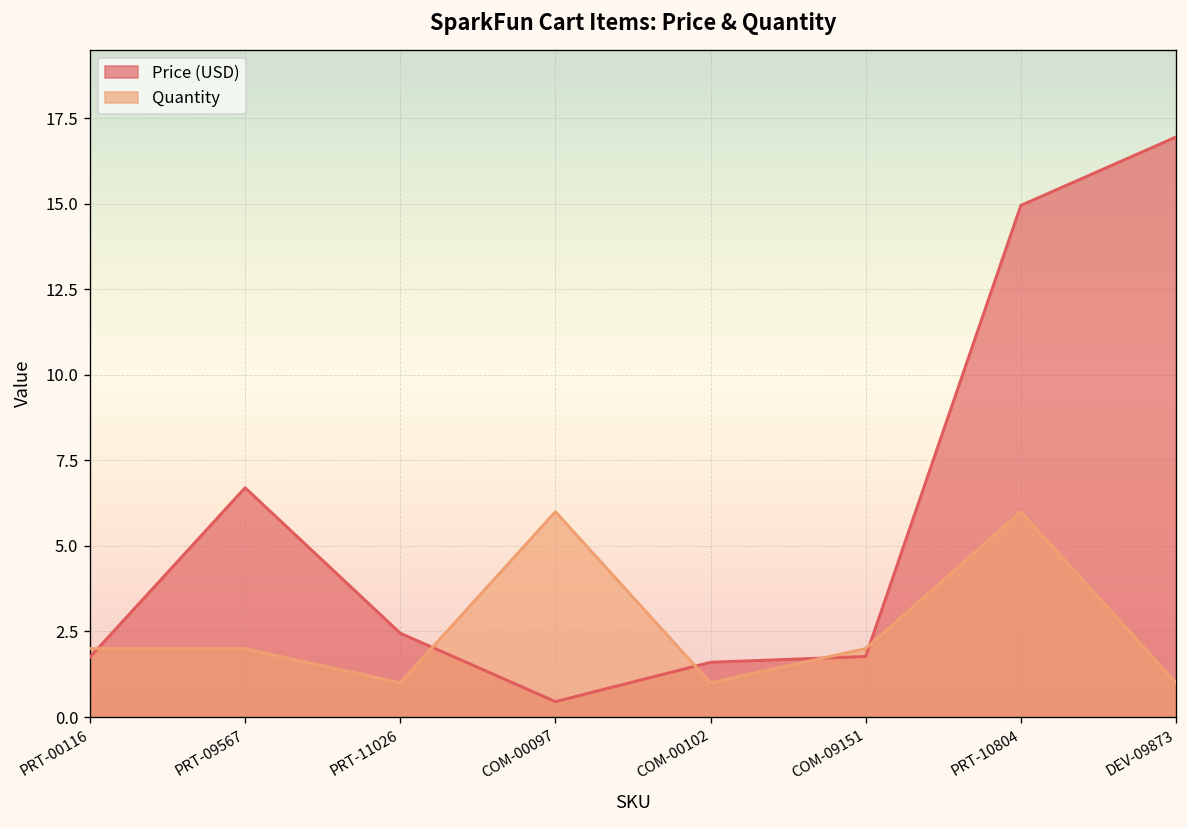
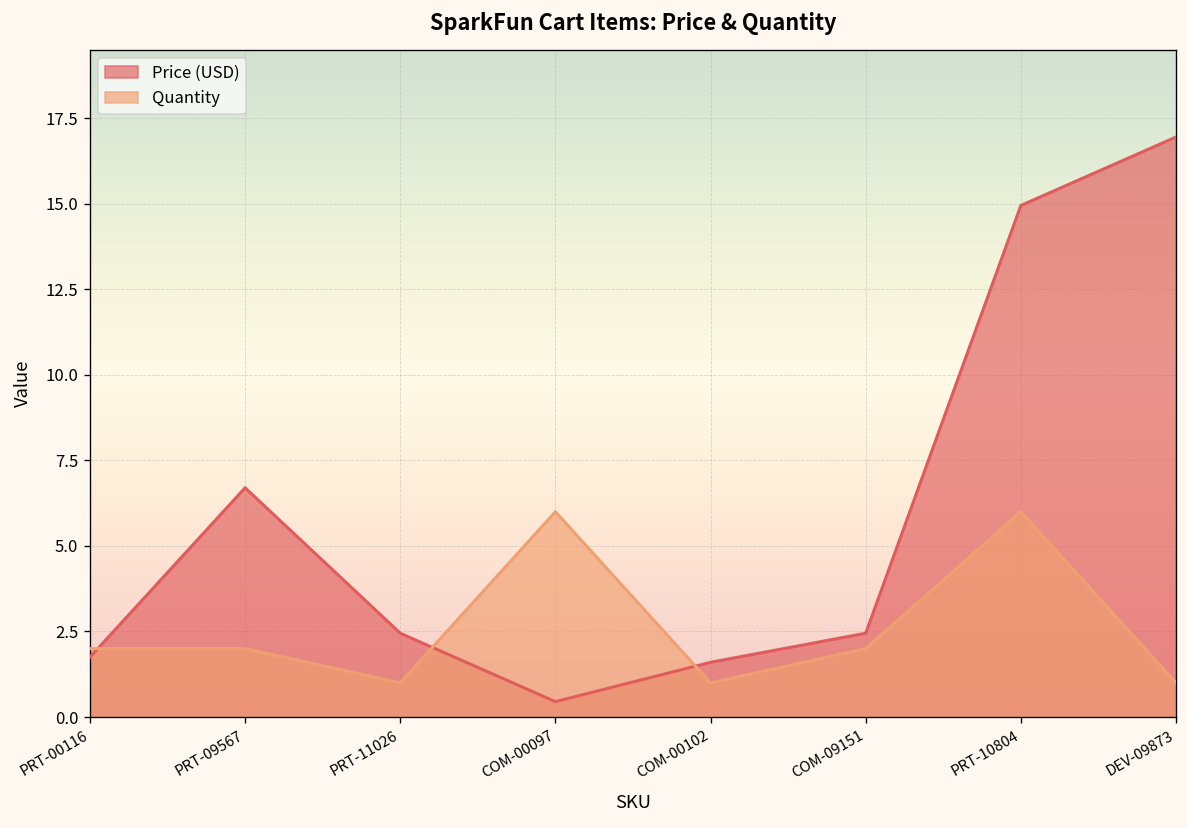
Price (USD), COM-09151: 1.8 -> 2.5
